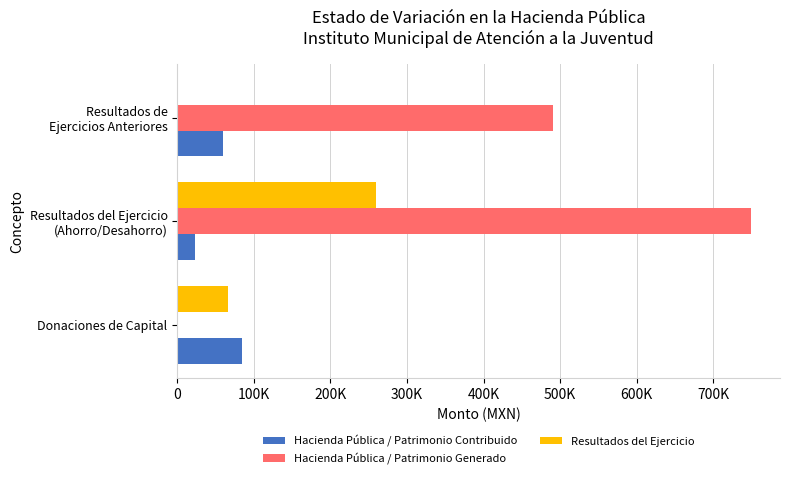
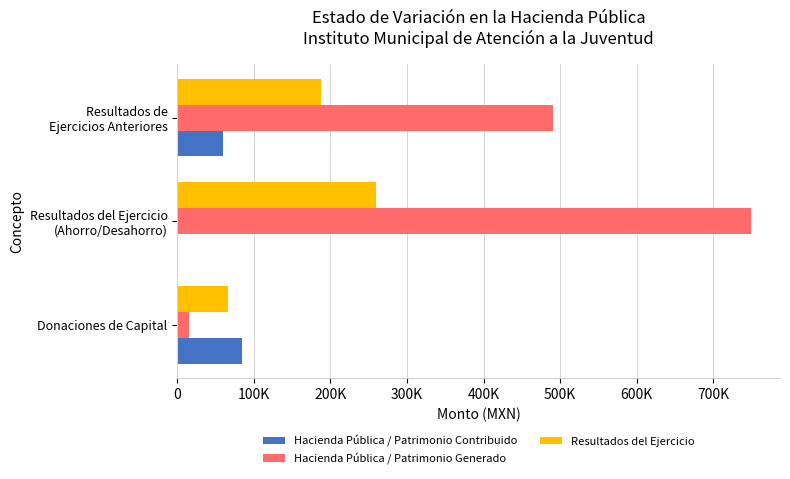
Resultados del Ejercicio, Resultados de Ejercicios Anteriores: 0 -> 190000
Hacienda Pública / Patrimonio Contribuido, Resultados del Ejercicio (Ahorro/Desahorro): 20000 -> 0
Hacienda Pública / Patrimonio Generado, Donaciones de Capital: 0 -> 20000
